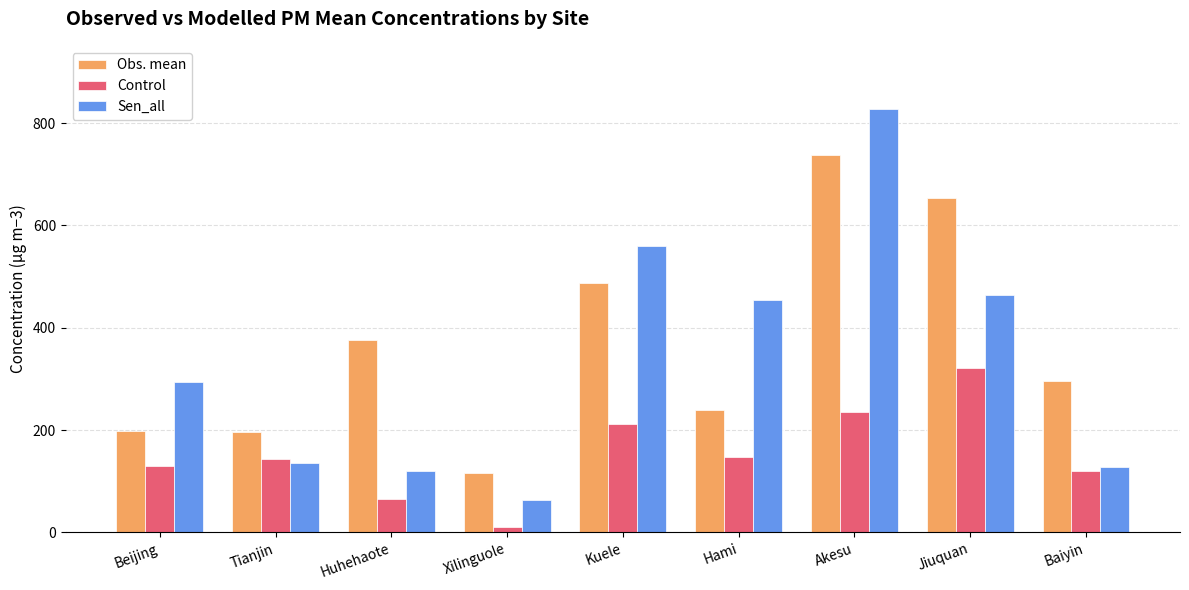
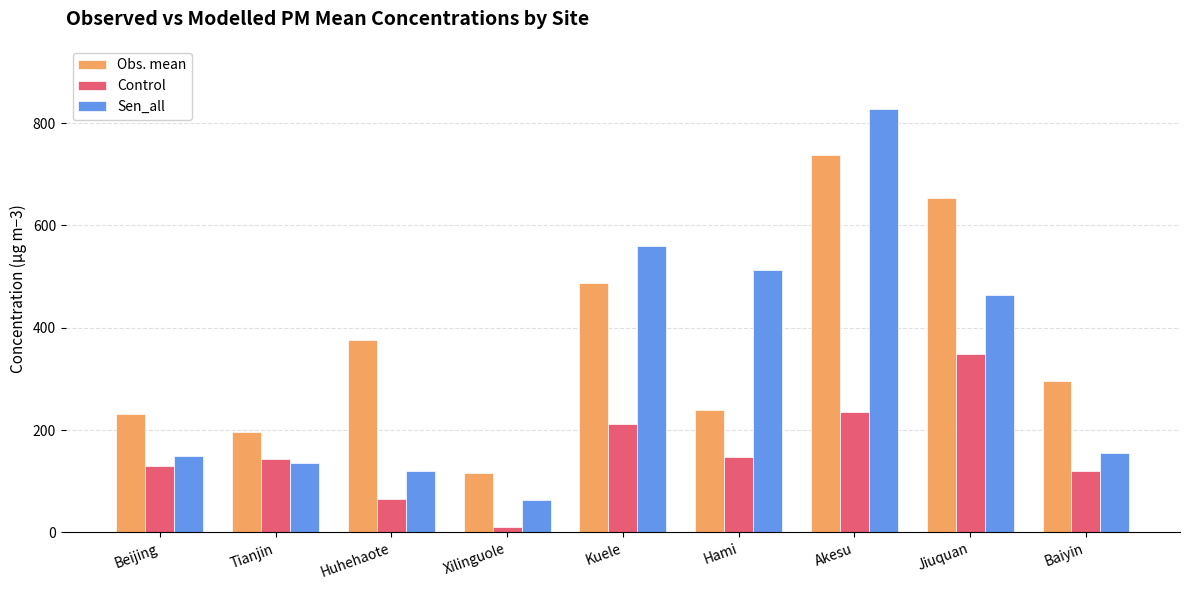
Obs. mean, Beijing: 200 -> 230
Sen_all, Beijing: 290 -> 150
Sen_all, Hami: 450 -> 510
Control, Jiuquan: 320 -> 350
Sen_all, Baiyin: 130 -> 160
